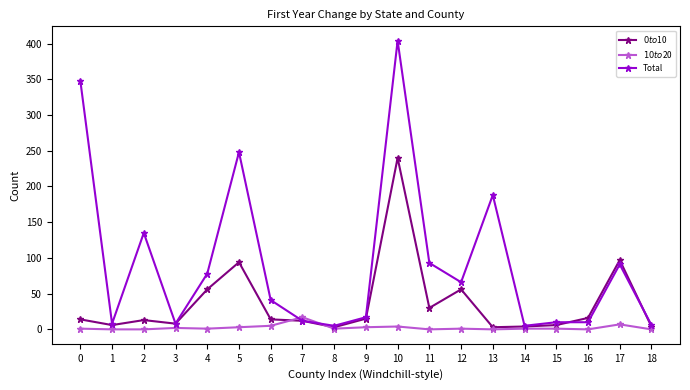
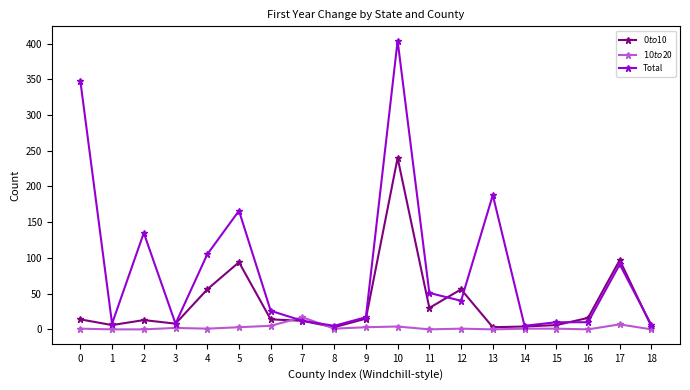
Total, 4: 80 -> 110
Total, 5: 250 -> 170
Total, 6: 40 -> 30
Total, 11: 90 -> 50
Total, 12: 70 -> 40
